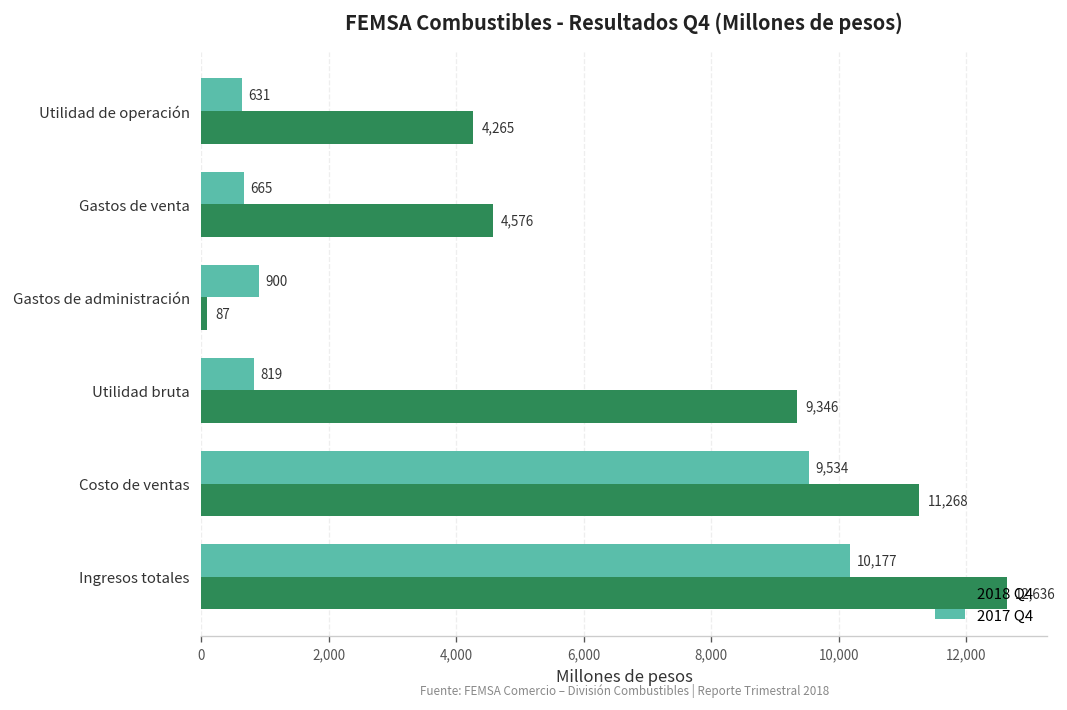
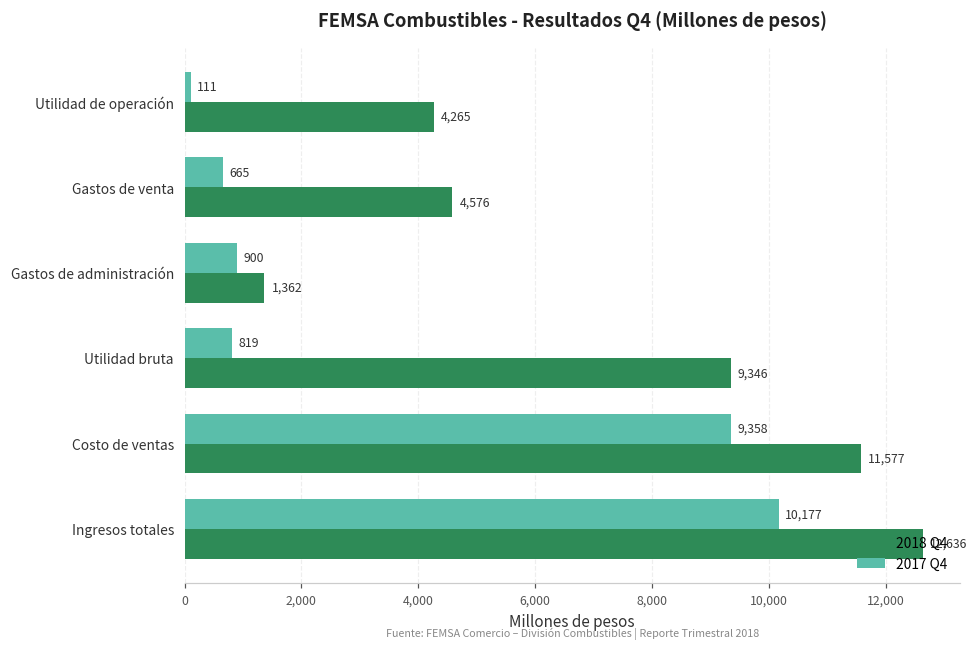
2017 Q4, Utilidad de operación: 631 -> 111
2018 Q4, Gastos de administración: 87 -> 1,362
2017 Q4, Costo de ventas: 9,534 -> 9,358
2018 Q4, Costo de ventas: 11,268 -> 11,577
